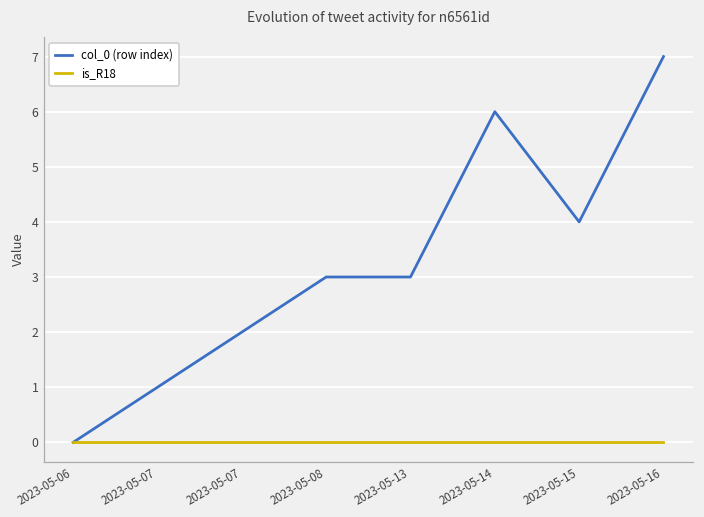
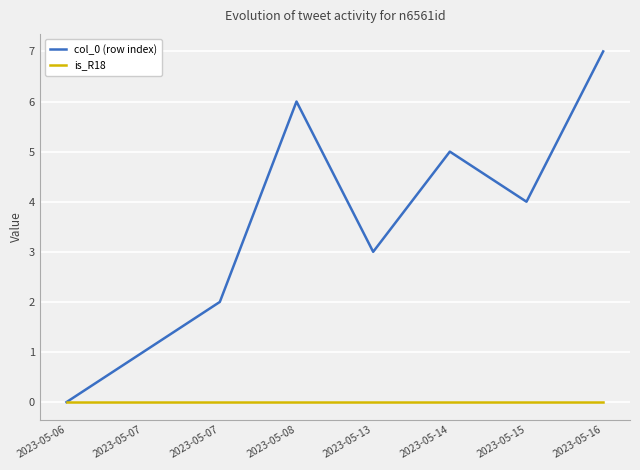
col_0 (row index), 2023-05-08: 3 -> 6
col_0 (row index), 2023-05-14: 6 -> 5
